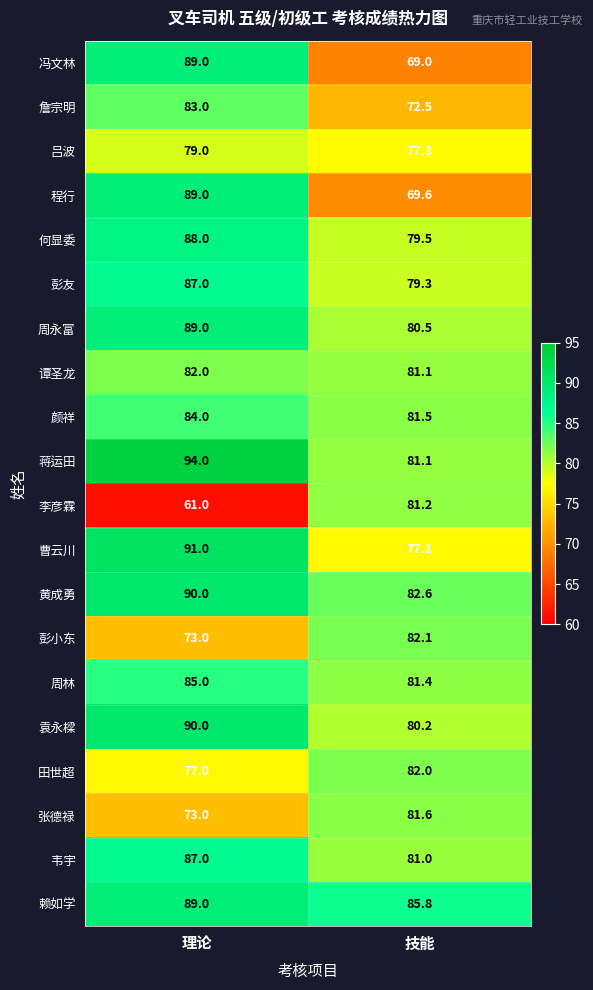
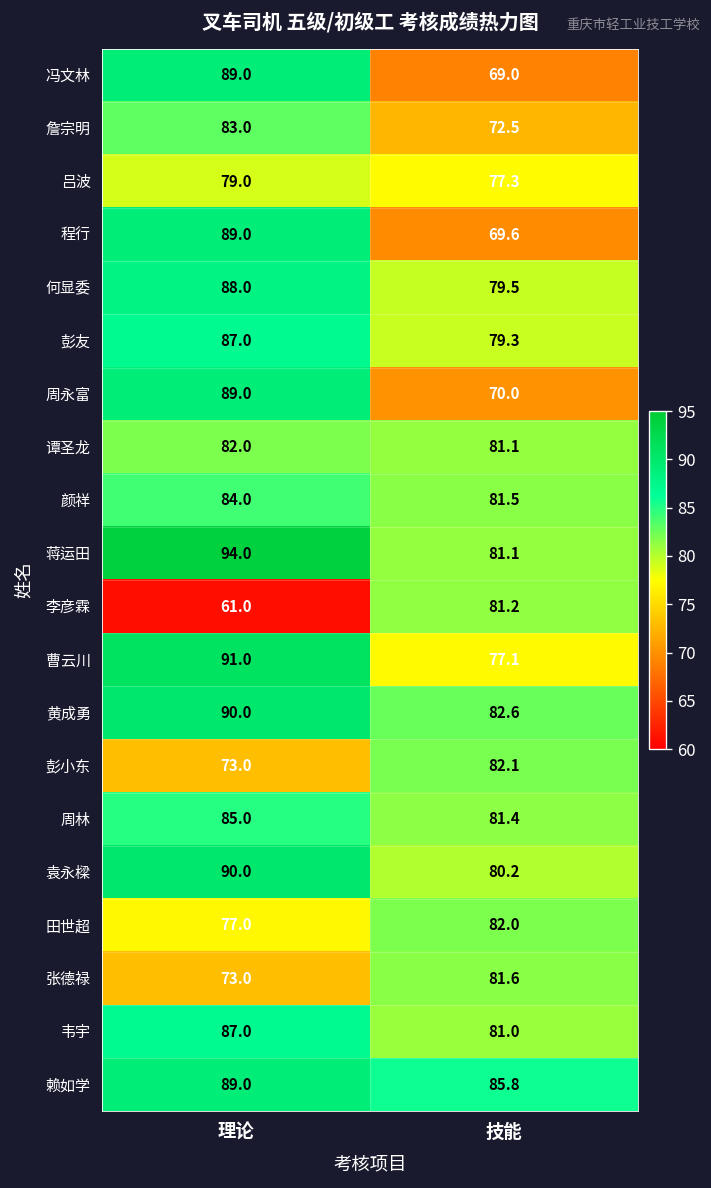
周永富, 技能: 80.5 -> 70.0
